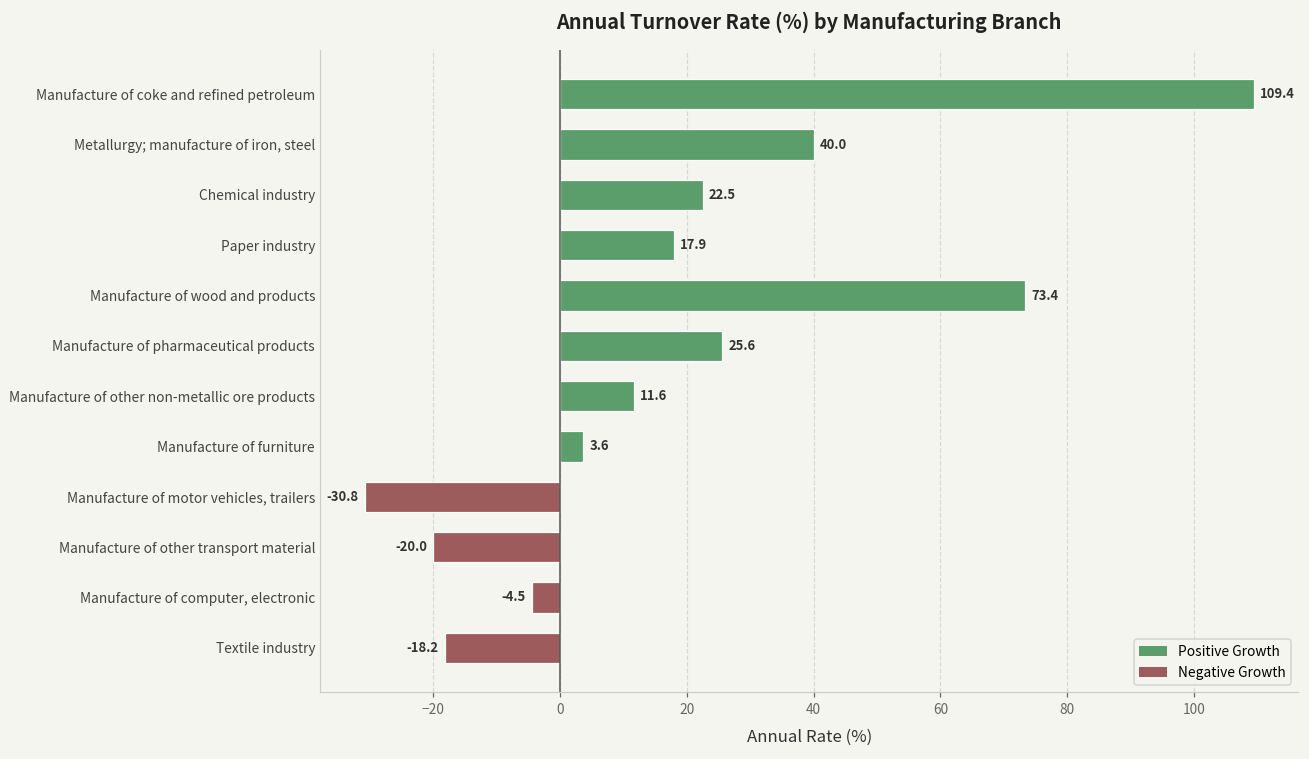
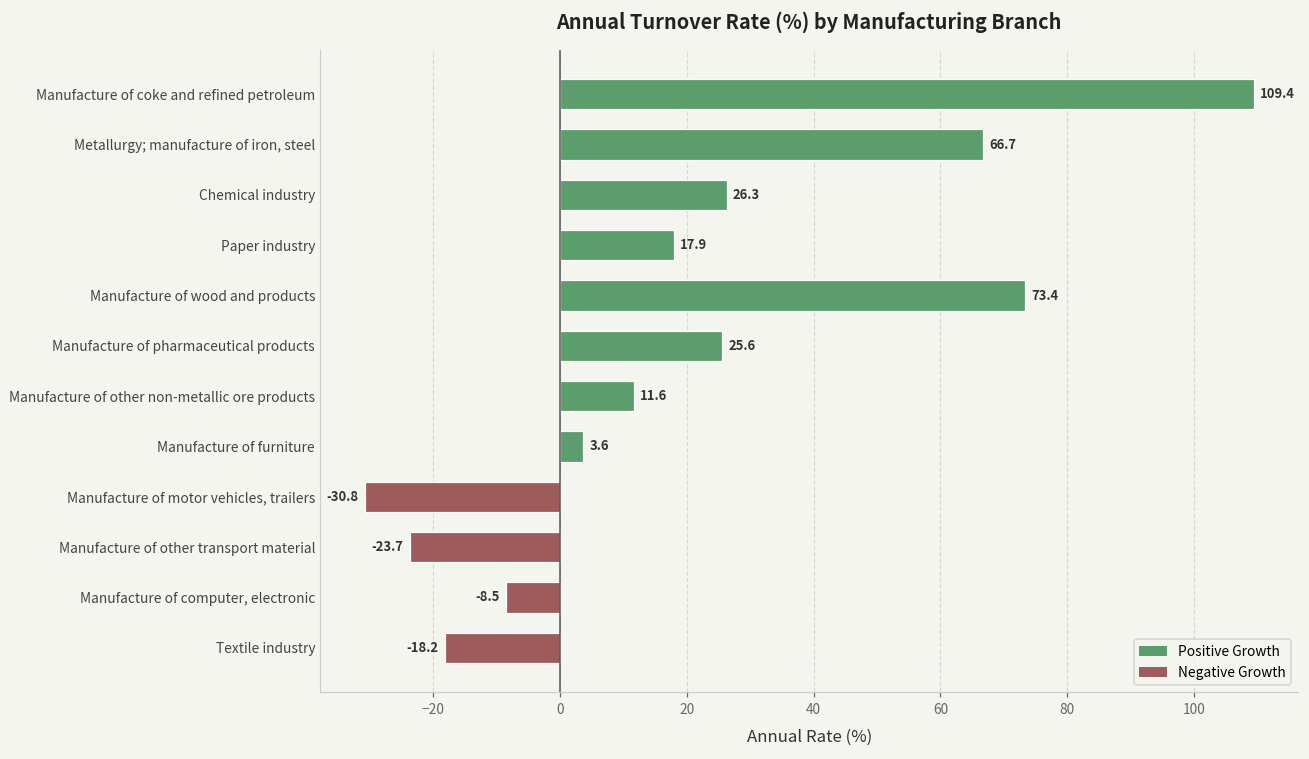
Metallurgy; manufacture of iron, steel: 40.0 -> 66.7
Chemical industry: 22.5 -> 26.3
Manufacture of other transport material: -20.0 -> -23.7
Manufacture of computer, electronic: -4.5 -> -8.5
